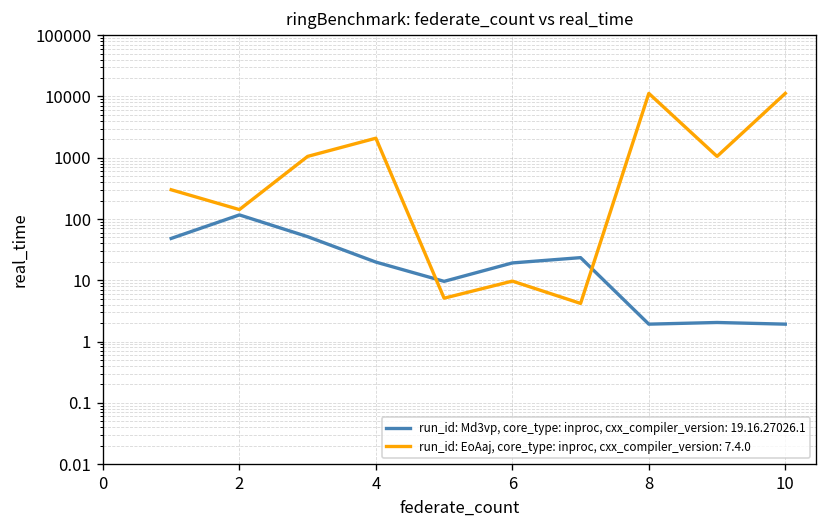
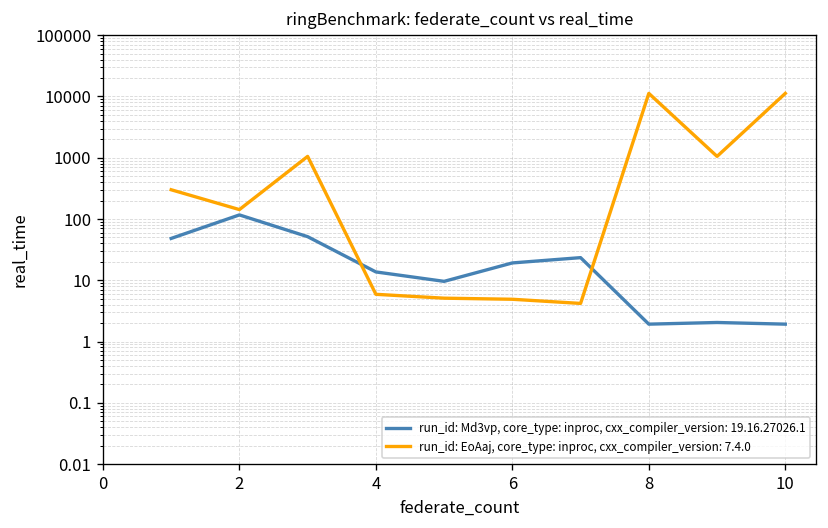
run_id: Md3vp, core_type: inproc, cxx_compiler_version: 19.16.27026.1, 4: 20 -> 14
run_id: EoAaj, core_type: inproc, cxx_compiler_version: 7.4.0, 4: 2100 -> 6
run_id: EoAaj, core_type: inproc, cxx_compiler_version: 7.4.0, 6: 10 -> 5
